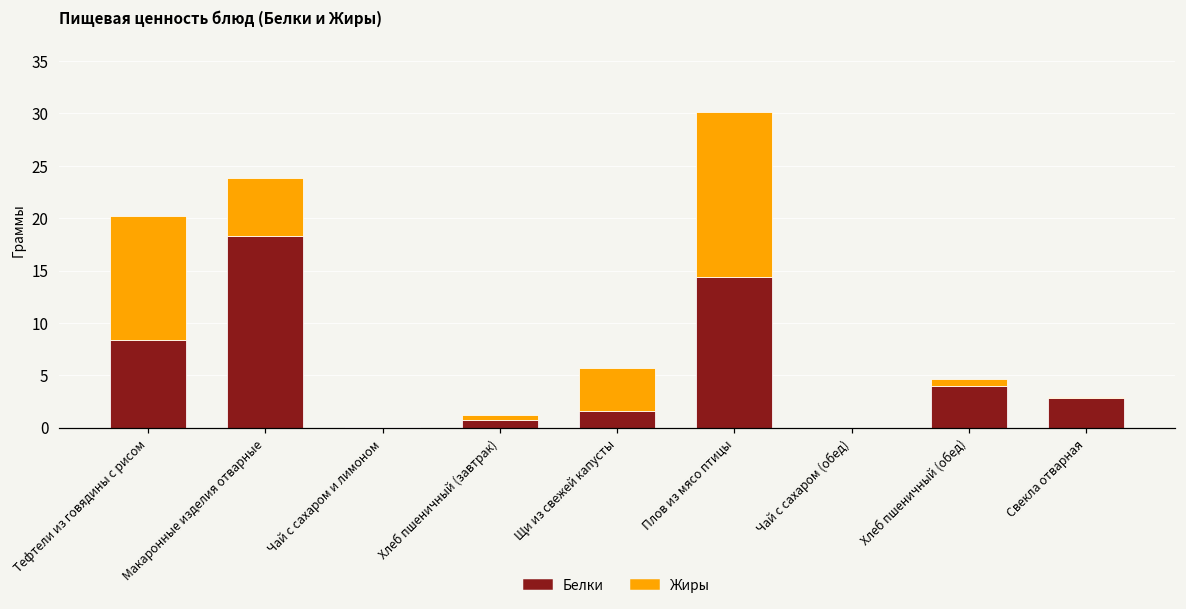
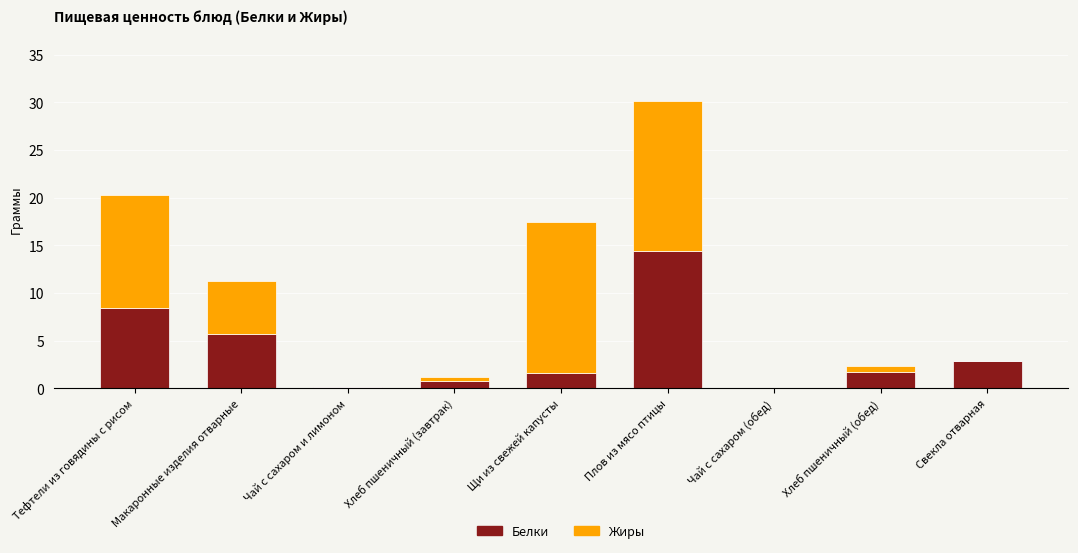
Белки, Макаронные изделия отварные: 18 -> 6
Жиры, Щи из свежей капусты: 4 -> 16
Белки, Хлеб пшеничный (обед): 4 -> 2
